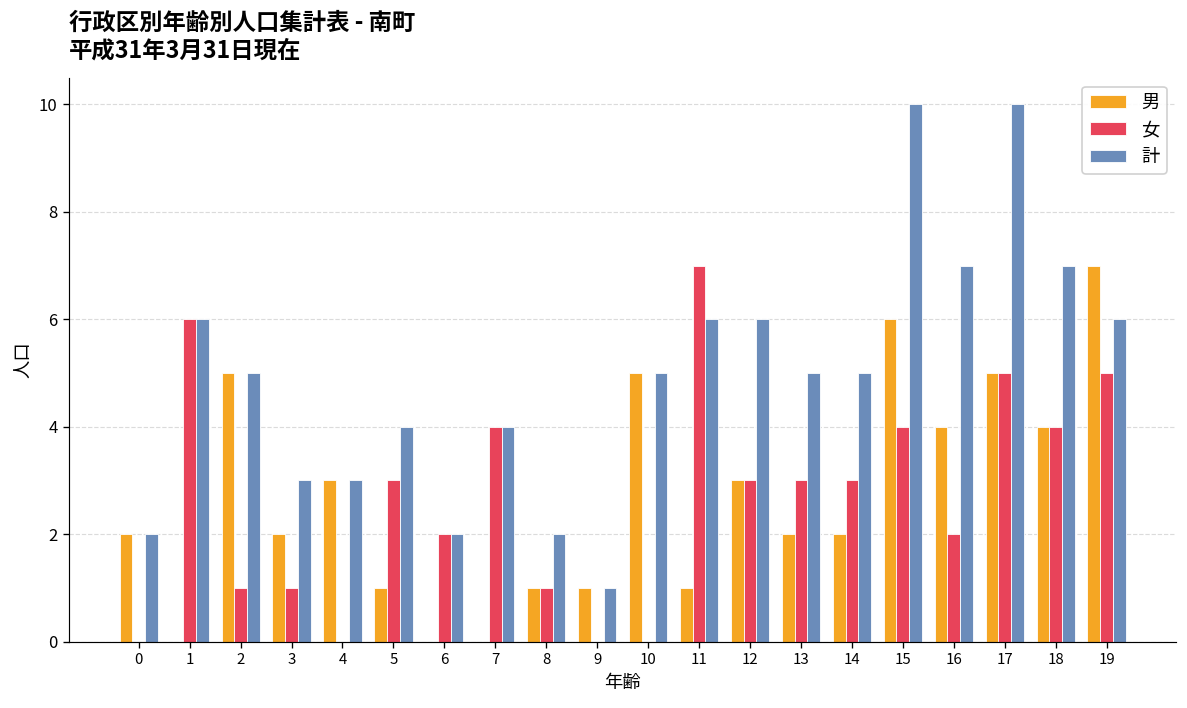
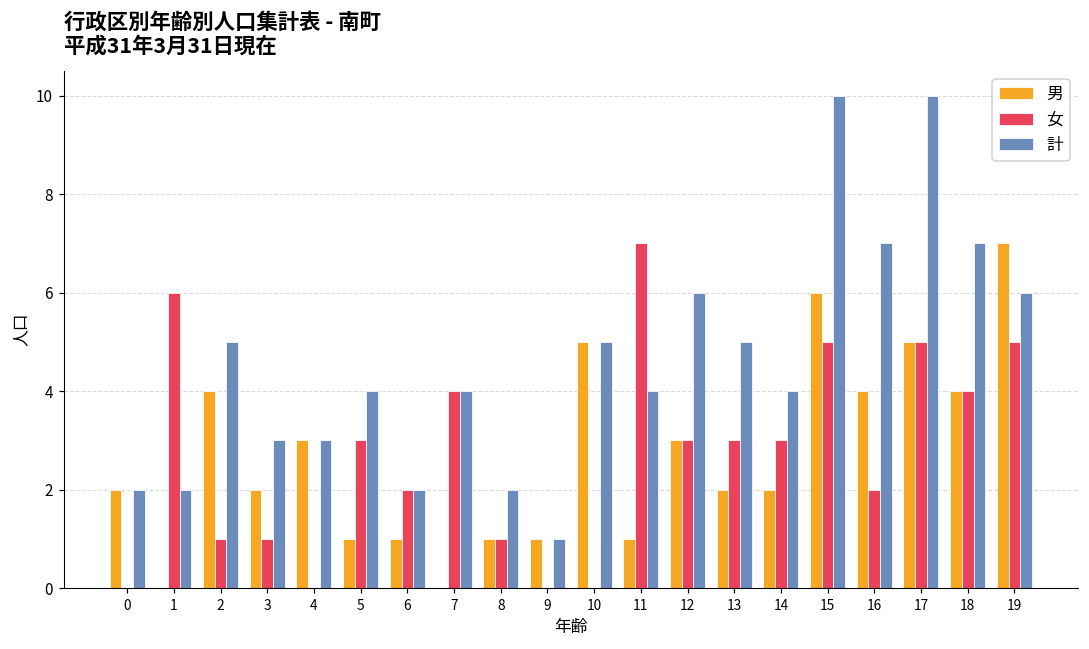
計, 1: 6 -> 2
男, 2: 5 -> 4
男, 6: 0 -> 1
計, 11: 6 -> 4
計, 14: 5 -> 4
女, 15: 4 -> 5
